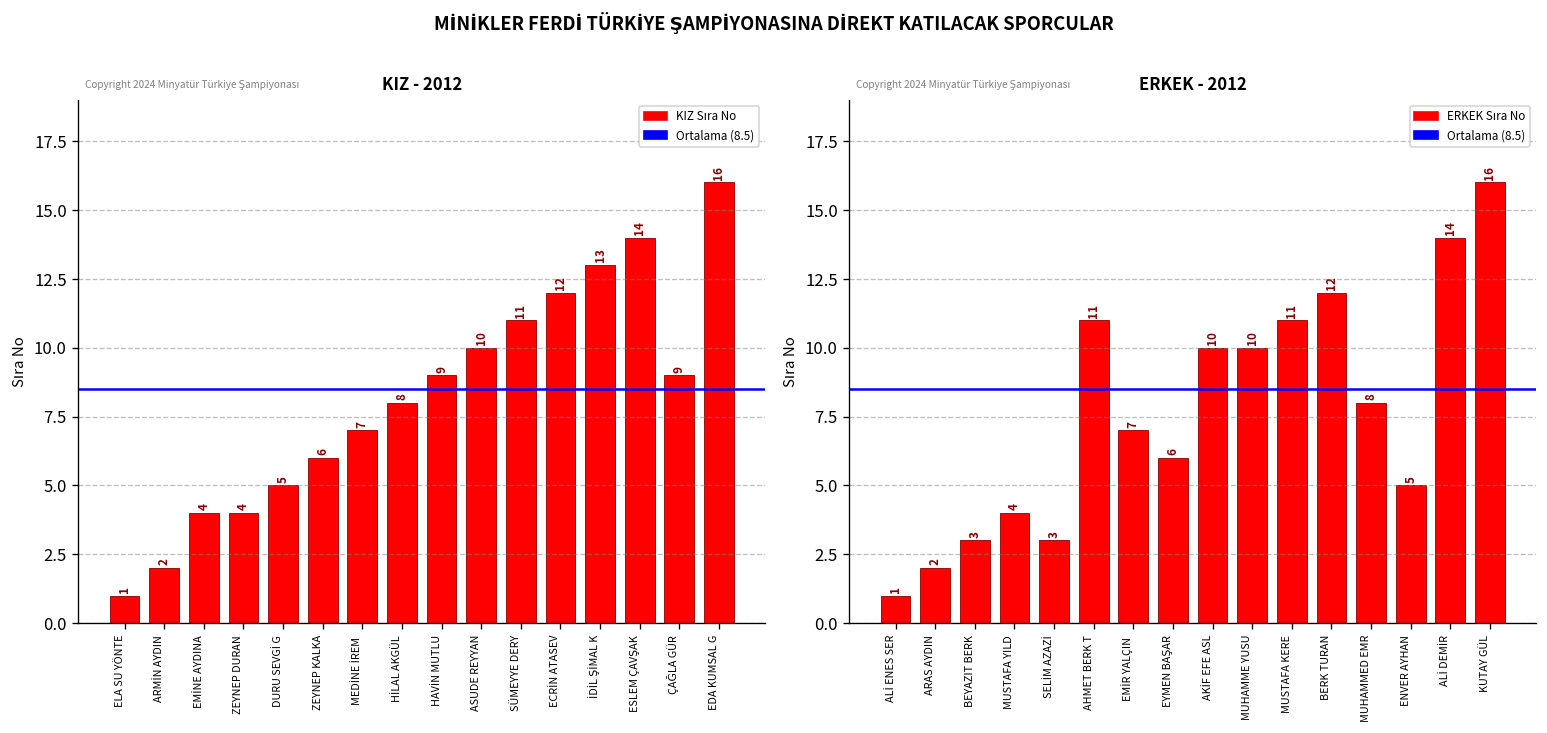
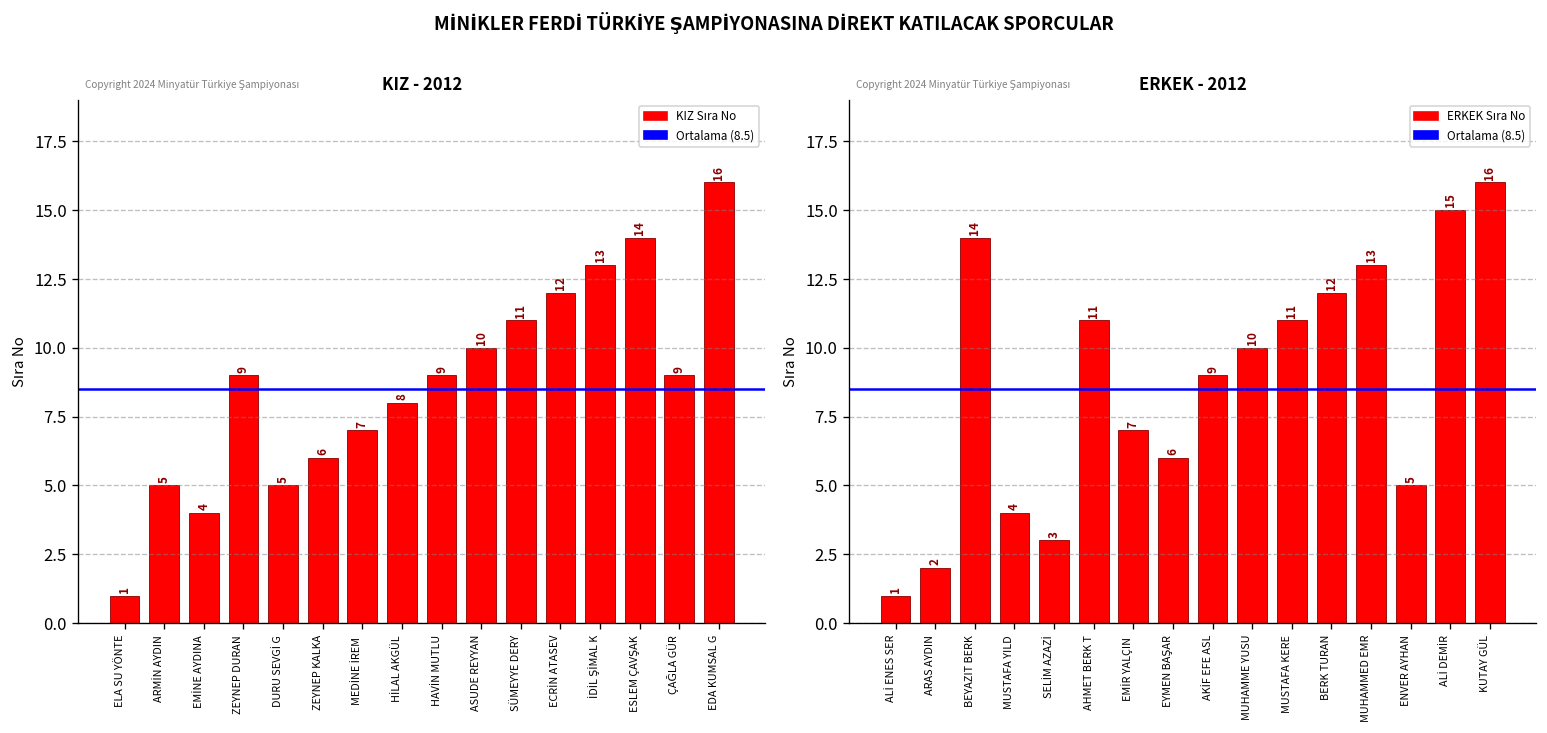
KIZ - 2012, ARMİN AYDIN: 2 -> 5
KIZ - 2012, ZEYNEP DURAN: 4 -> 9
ERKEK - 2012, BEYAZIT BERK: 3 -> 14
ERKEK - 2012, AKİF EFE ASL: 10 -> 9
ERKEK - 2012, MUHAMMED EMR: 8 -> 13
ERKEK - 2012, ALİ DEMİR: 14 -> 15
